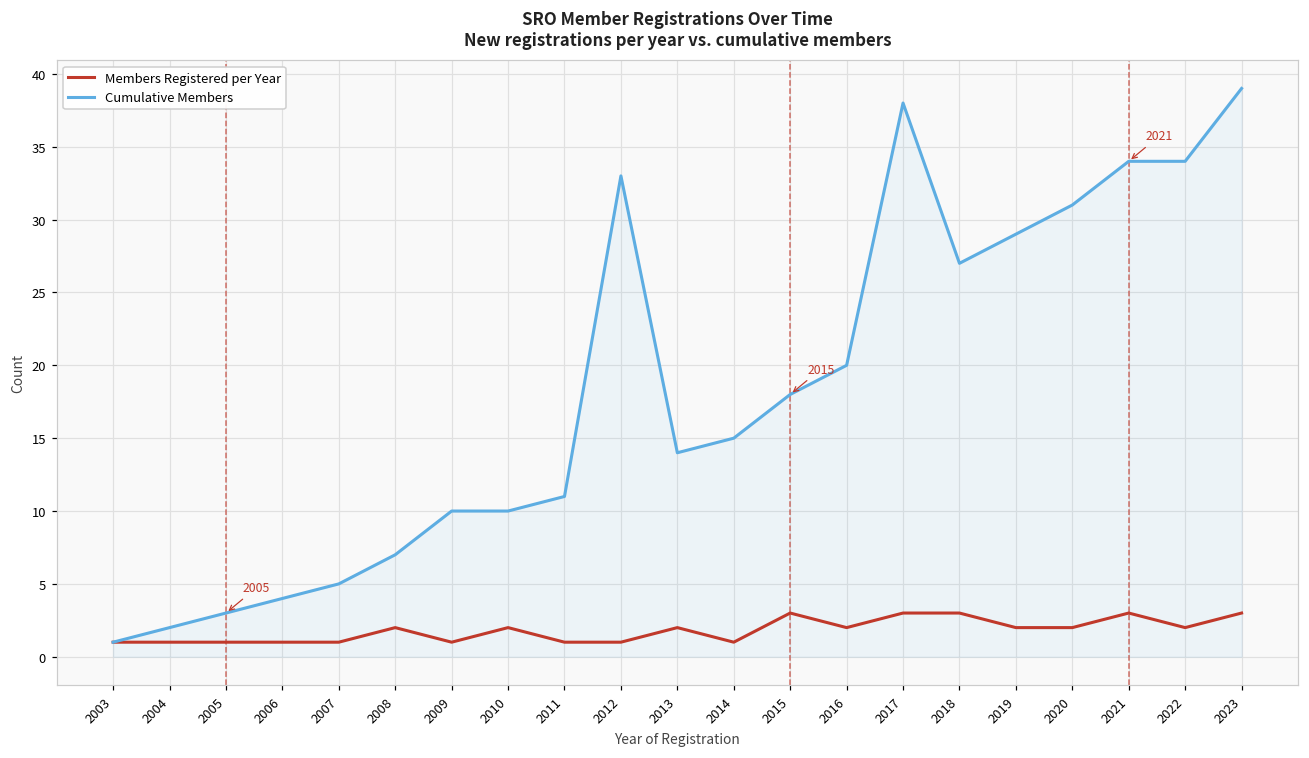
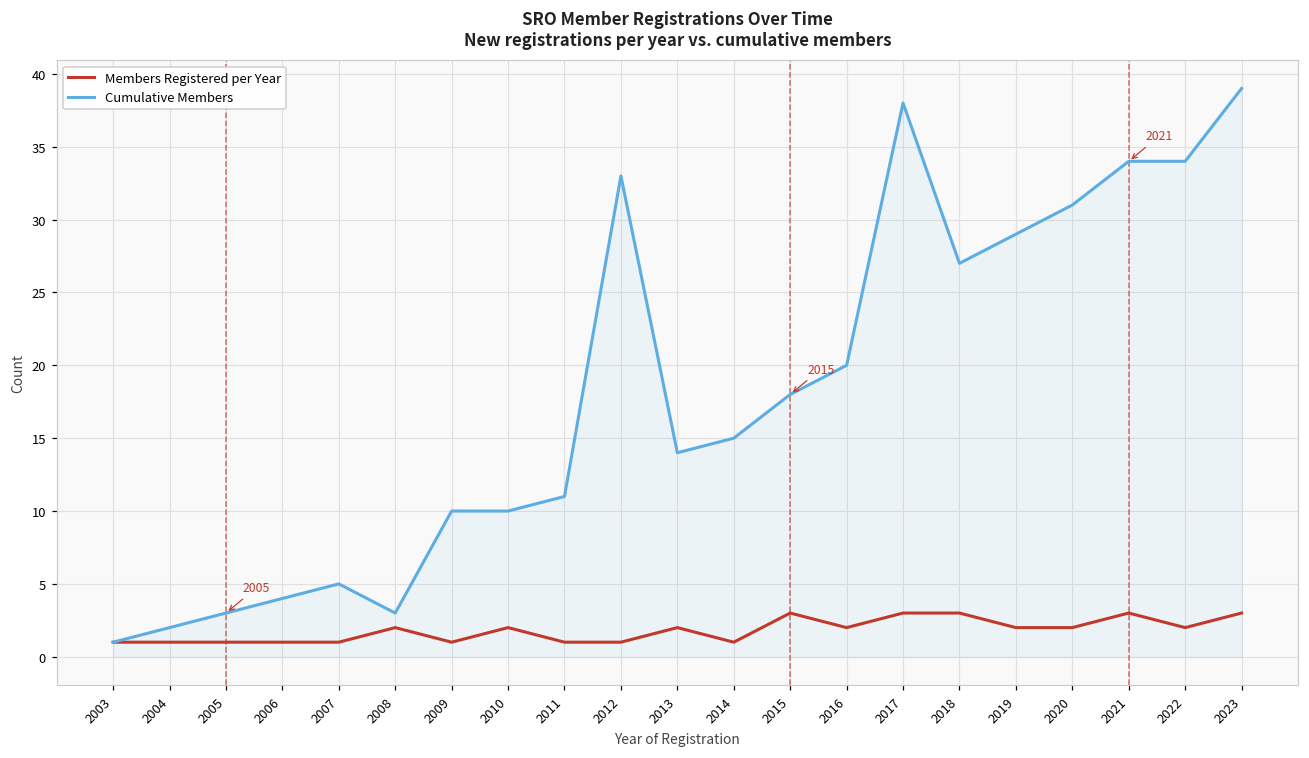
Cumulative Members, 2008: 7 -> 3
